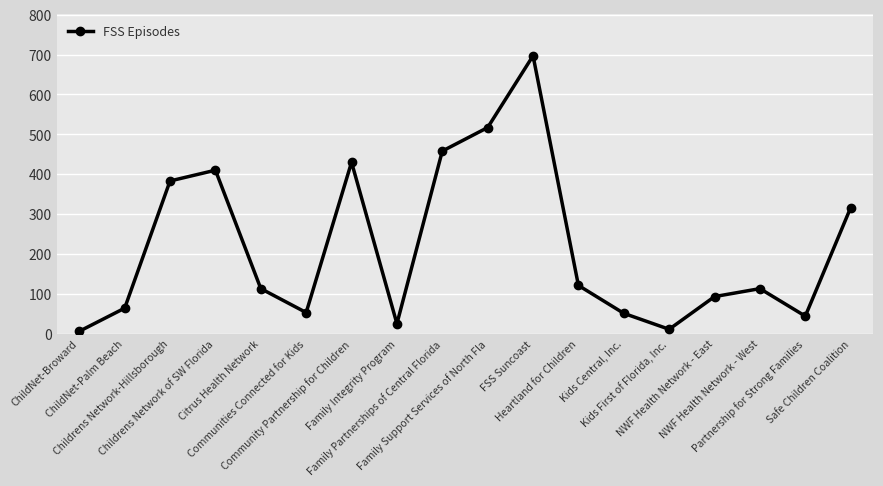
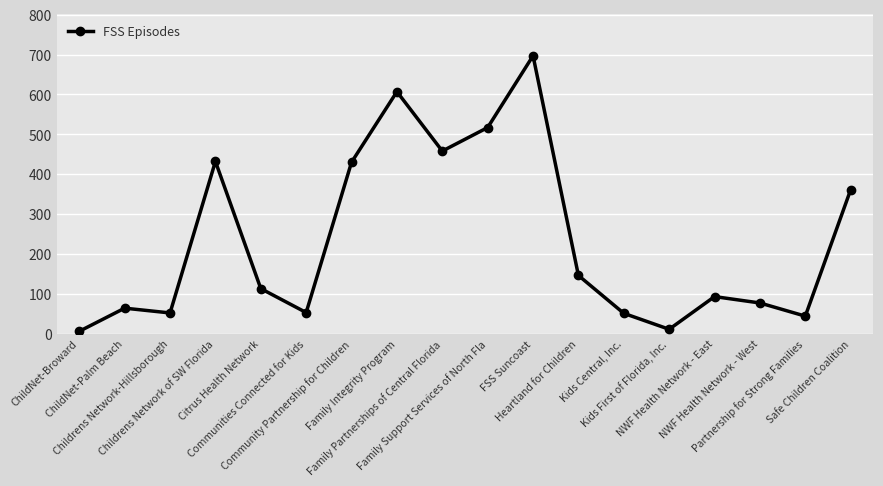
Childrens Network-Hillsborough: 380 -> 50
Childrens Network of SW Florida: 410 -> 430
Family Integrity Program: 30 -> 610
Heartland for Children: 120 -> 150
NWF Health Network - West: 110 -> 80
Safe Children Coalition: 320 -> 360
